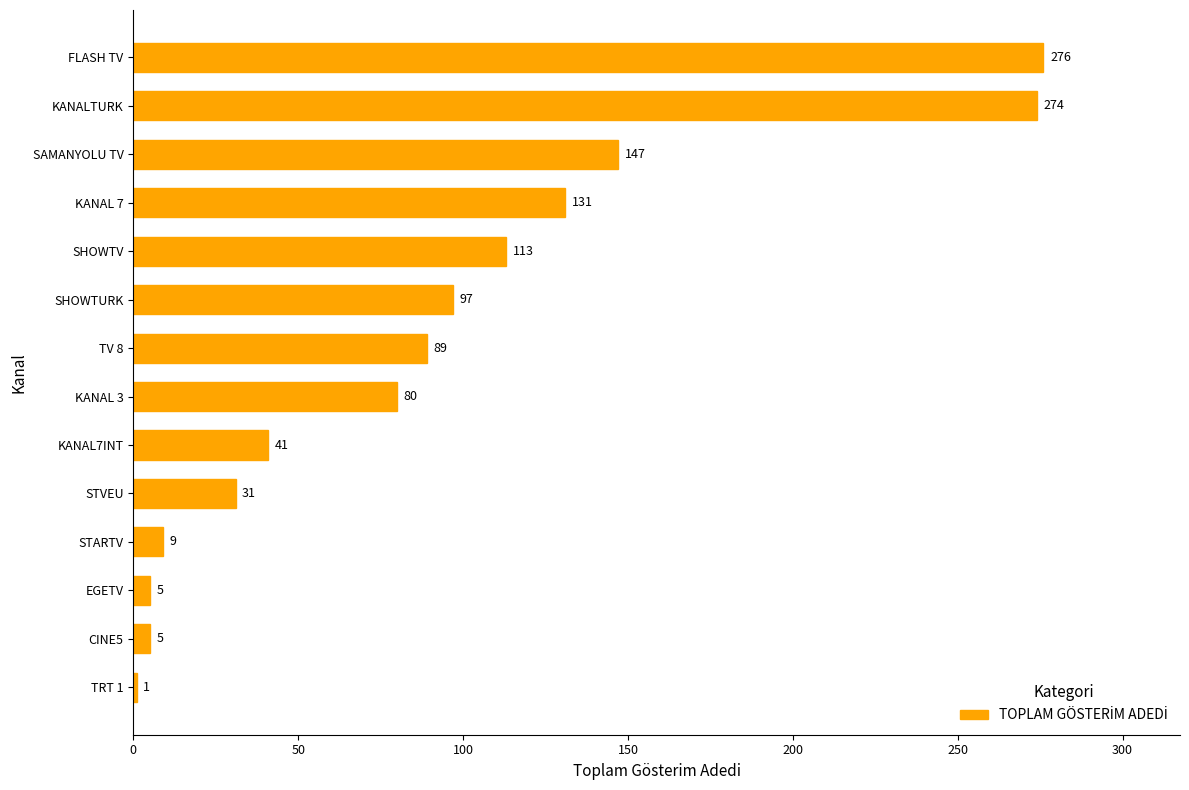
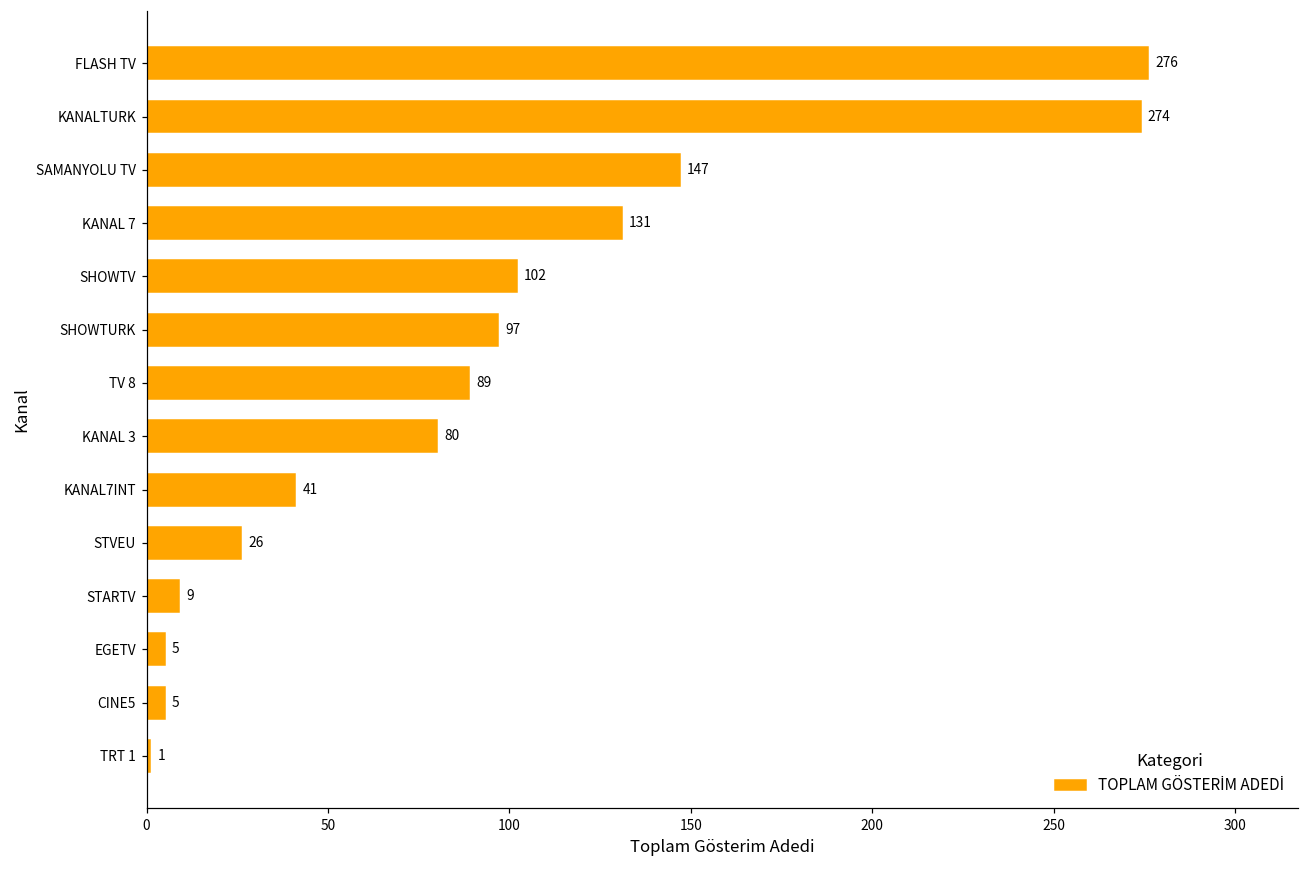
SHOWTV: 113 -> 102
STVEU: 31 -> 26
